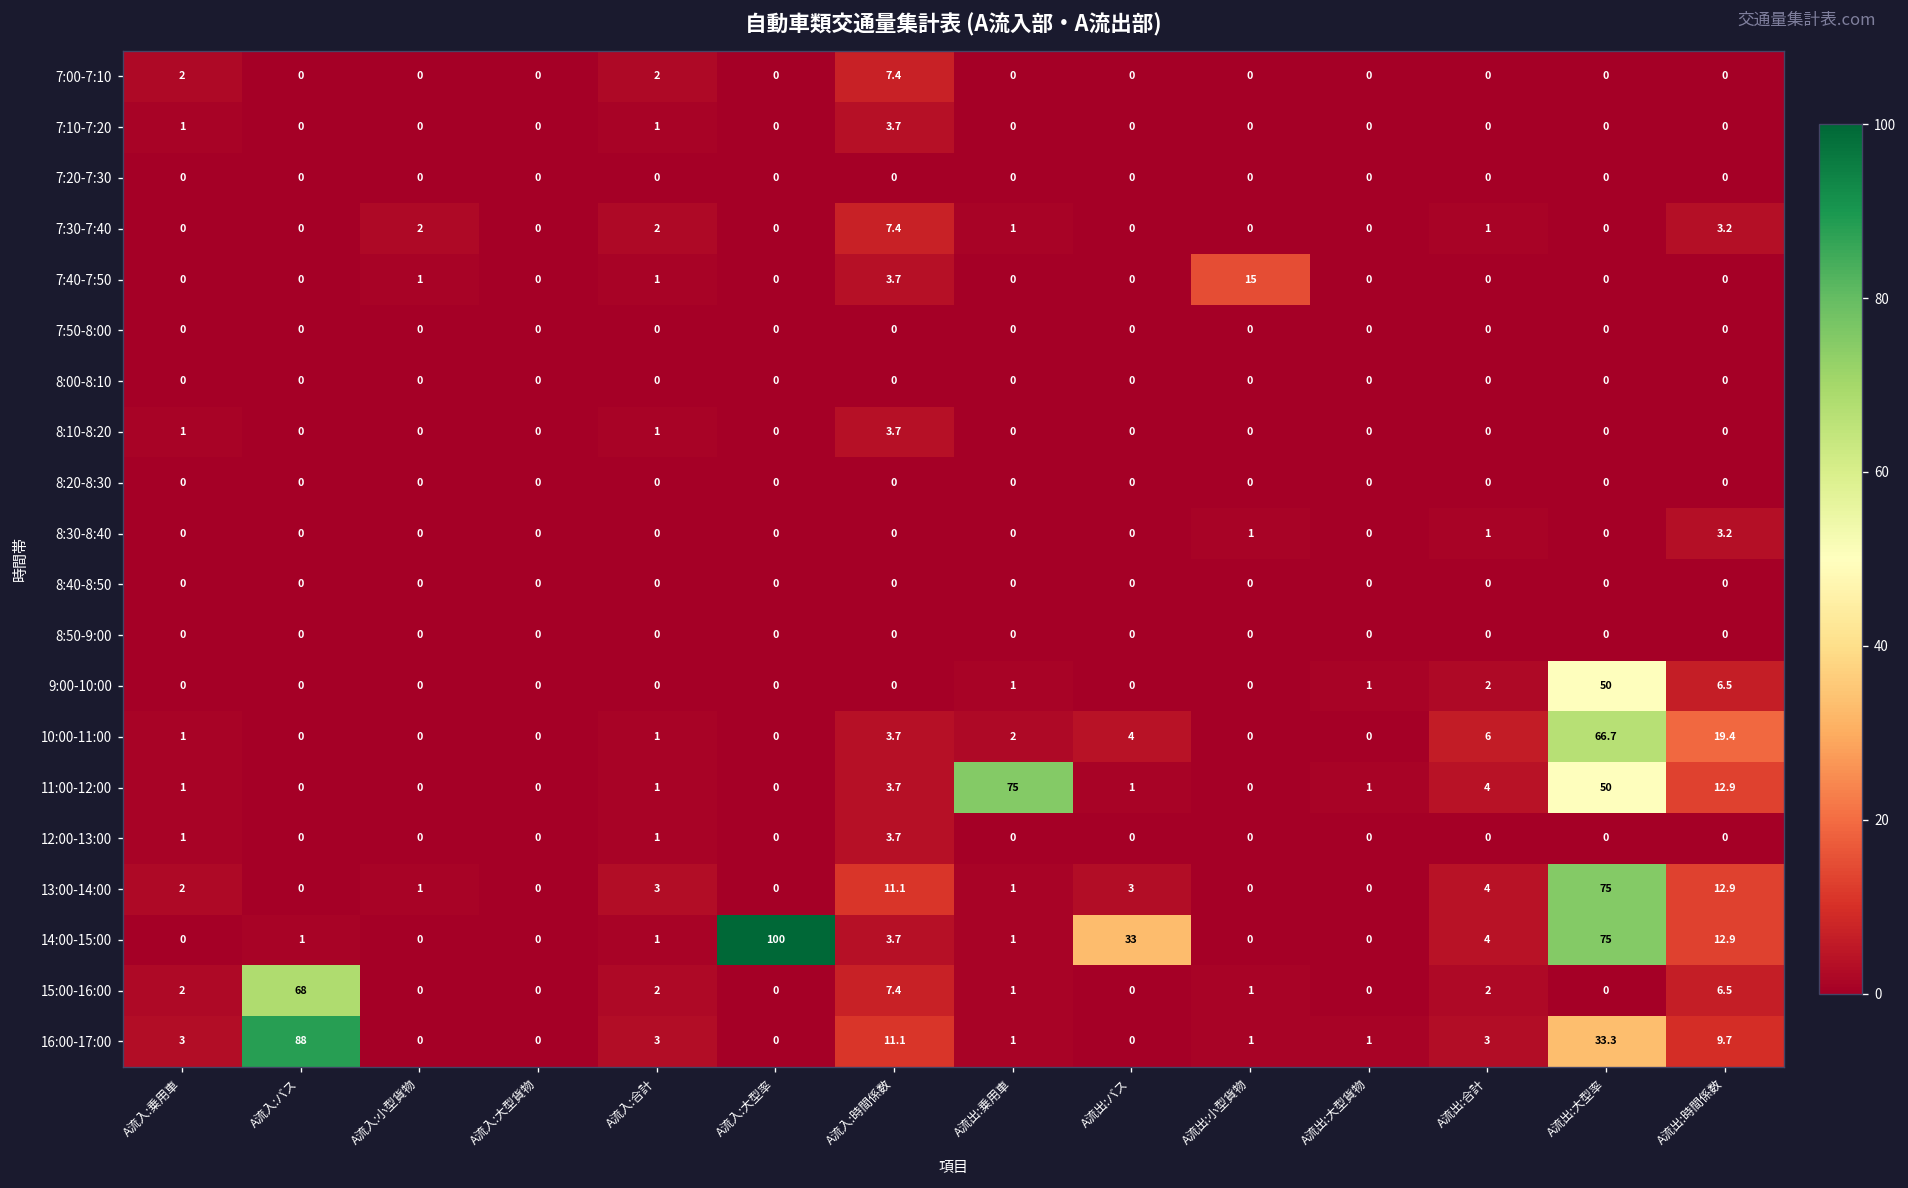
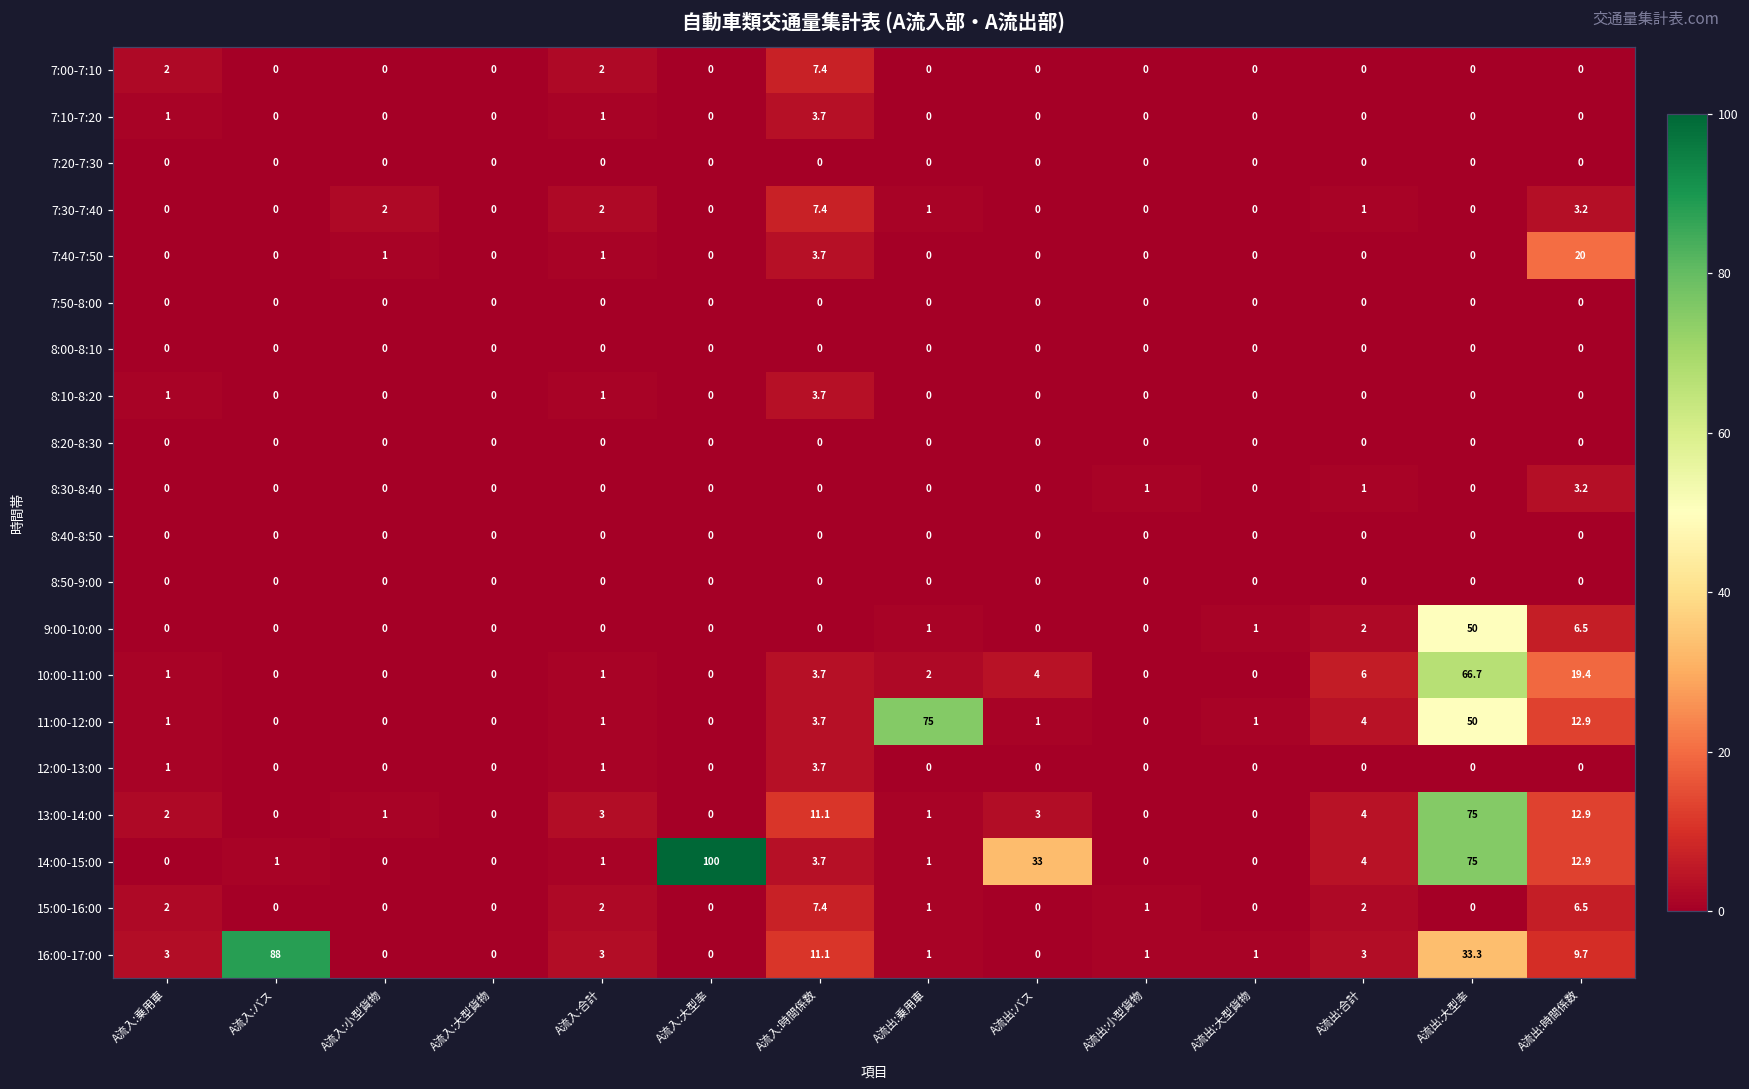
7:40-7:50, A流出:小型貨物: 15 -> 0
7:40-7:50, A流出:時間係数: 0 -> 20
15:00-16:00, A流入:バス: 68 -> 0
